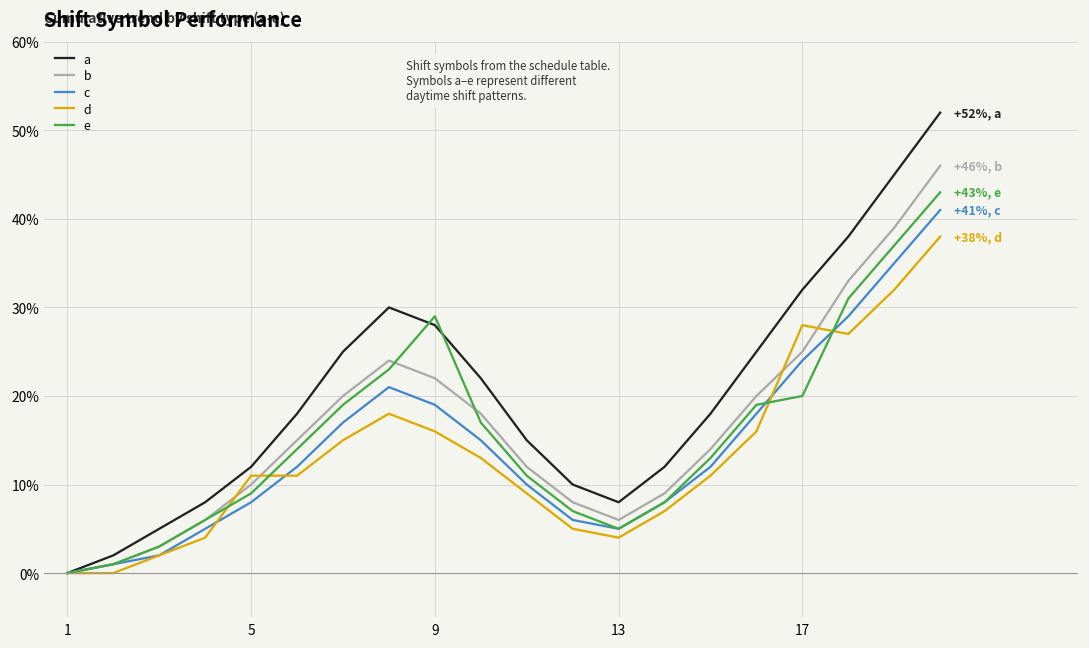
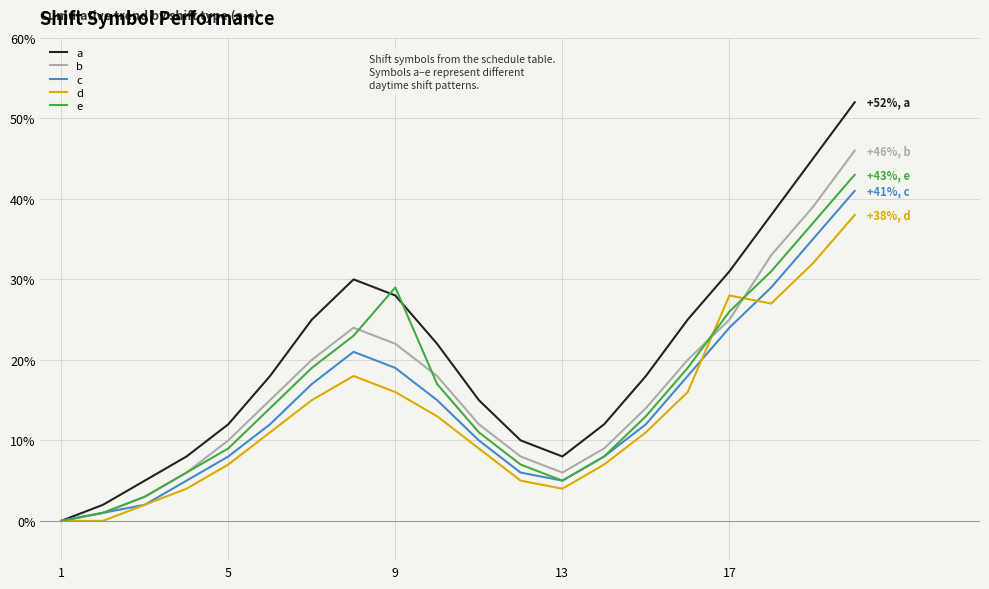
d, 5: 11% -> 7%
a, 17: 32% -> 31%
e, 17: 20% -> 26%
